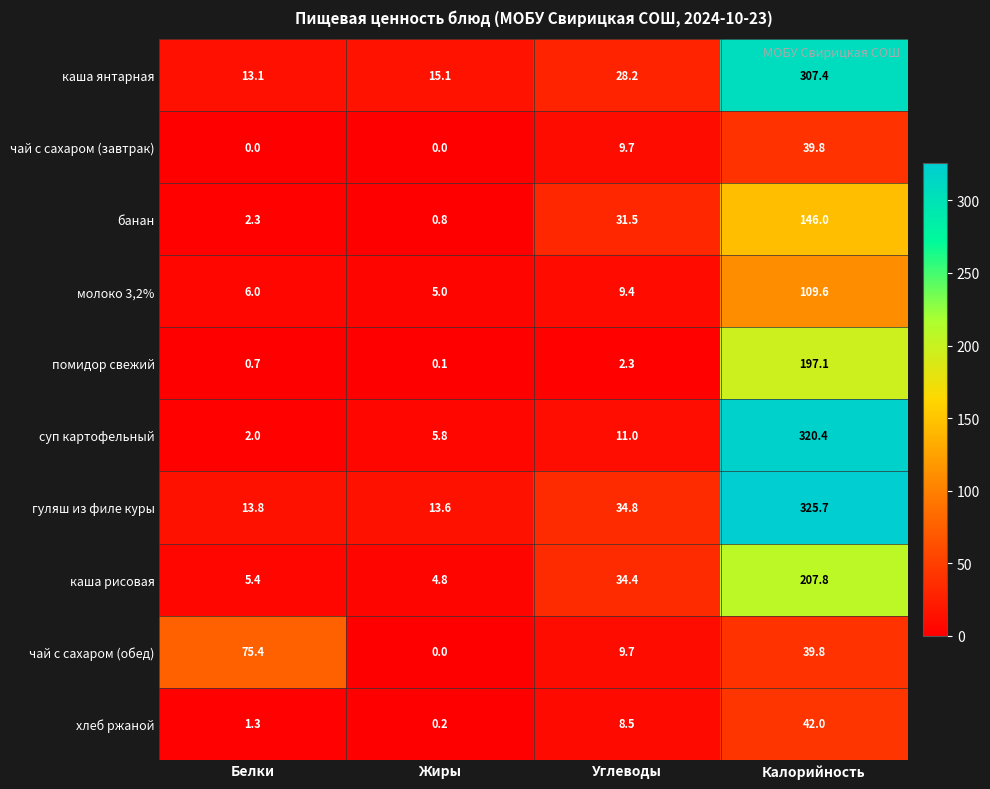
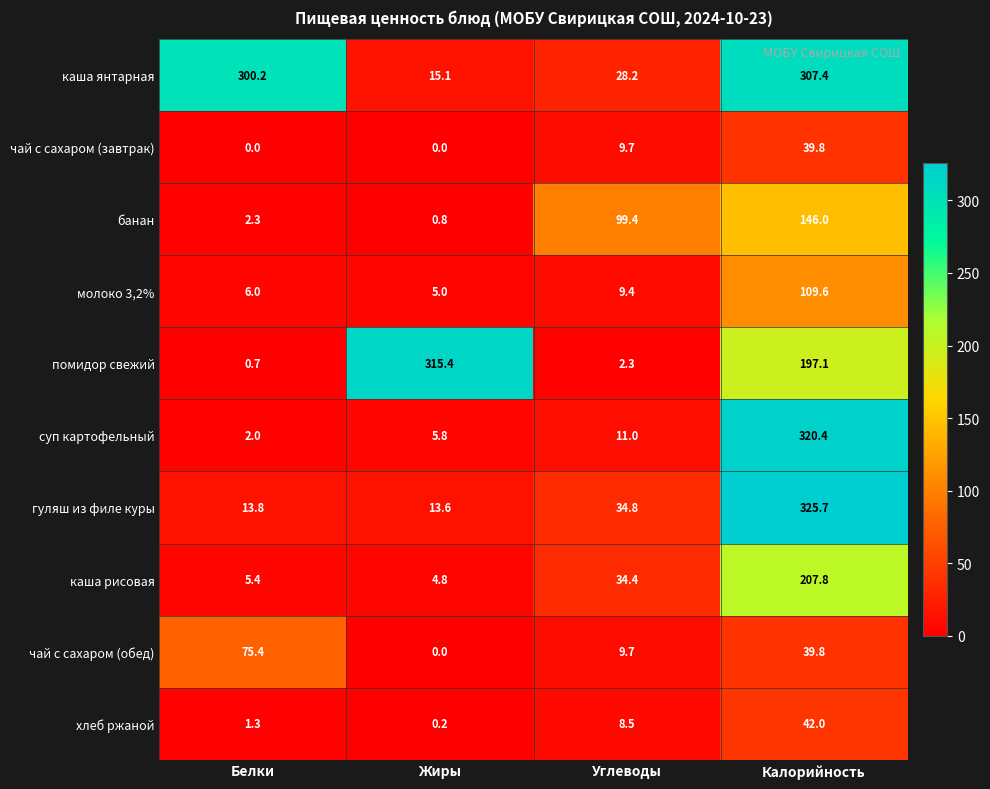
каша янтарная, Белки: 13.1 -> 300.2
банан, Углеводы: 31.5 -> 99.4
помидор свежий, Жиры: 0.1 -> 315.4
